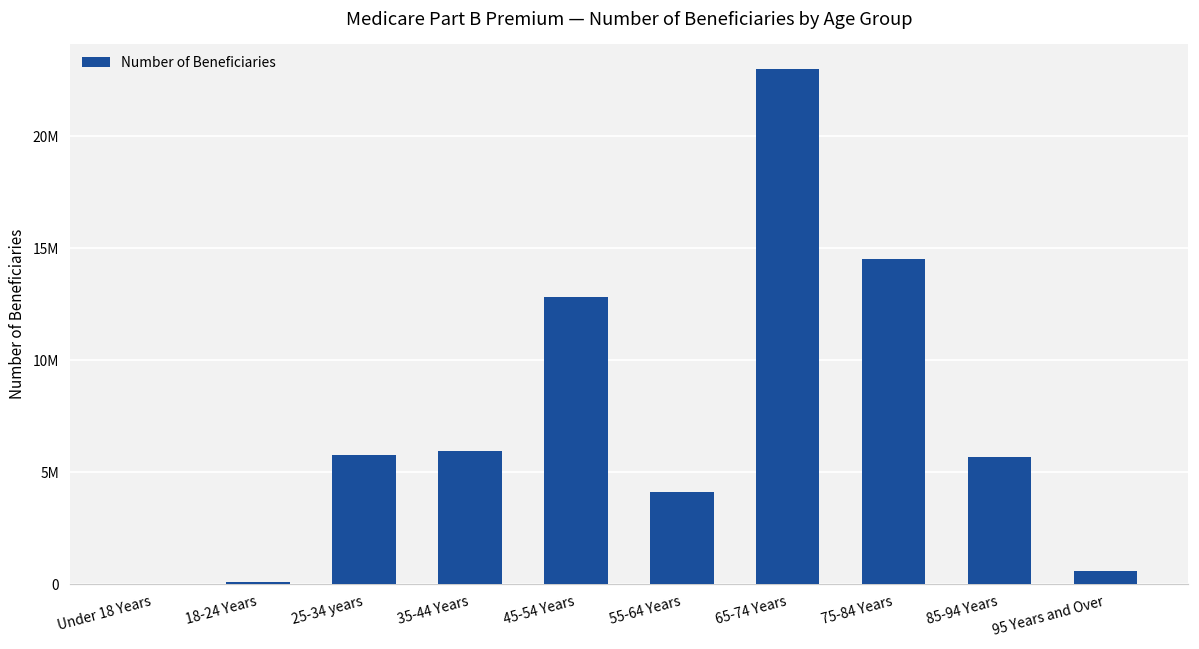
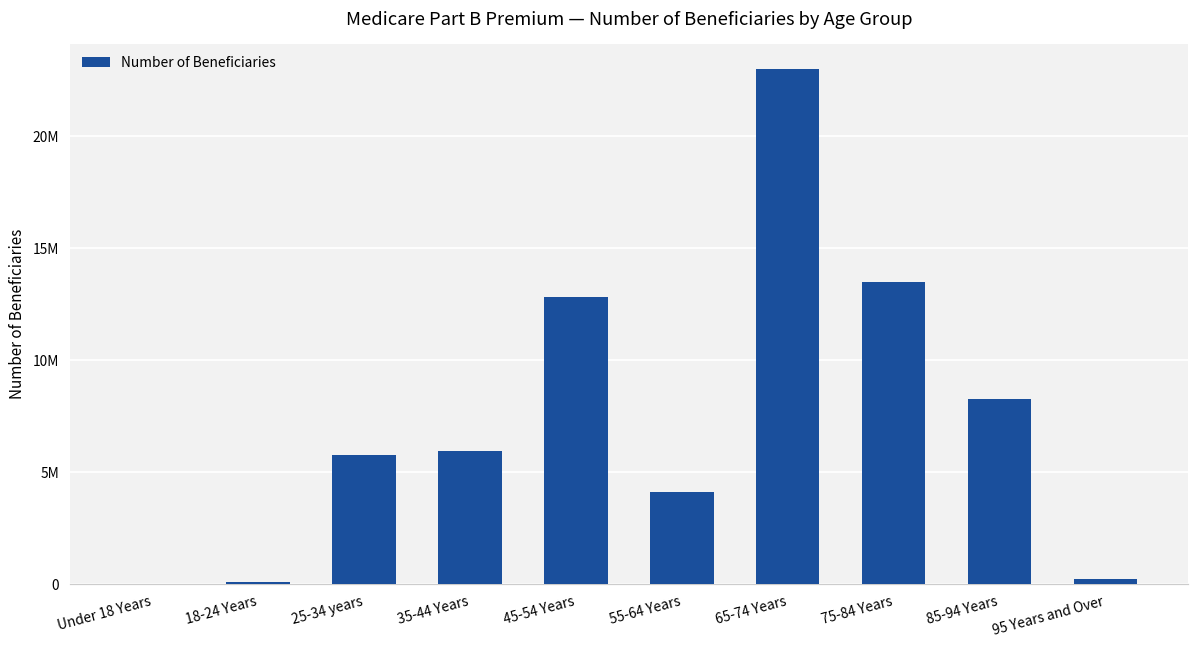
75-84 Years: 14500000 -> 13500000
85-94 Years: 5700000 -> 8300000
95 Years and Over: 600000 -> 200000
